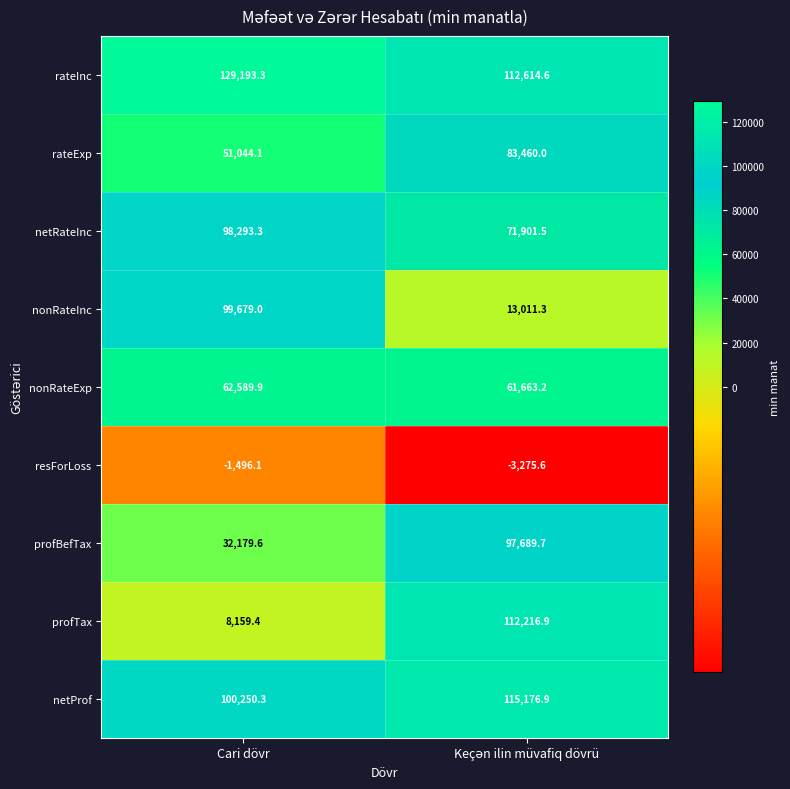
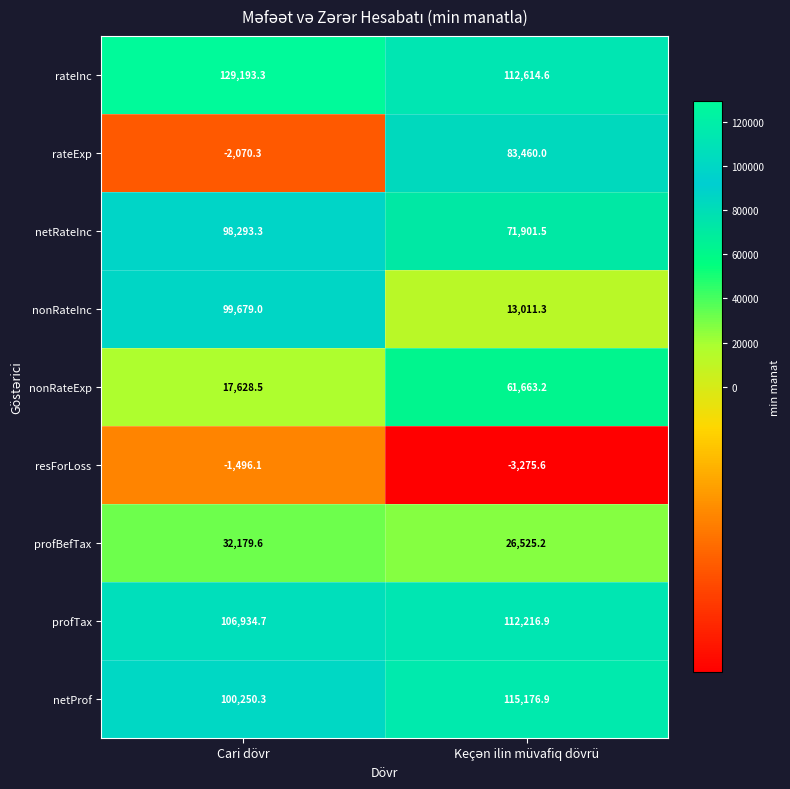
rateExp, Cari dövr: 51,044.1 -> -2,070.3
nonRateExp, Cari dövr: 62,589.9 -> 17,628.5
profBefTax, Keçən ilin müvafiq dövrü: 97,689.7 -> 26,525.2
profTax, Cari dövr: 8,159.4 -> 106,934.7
